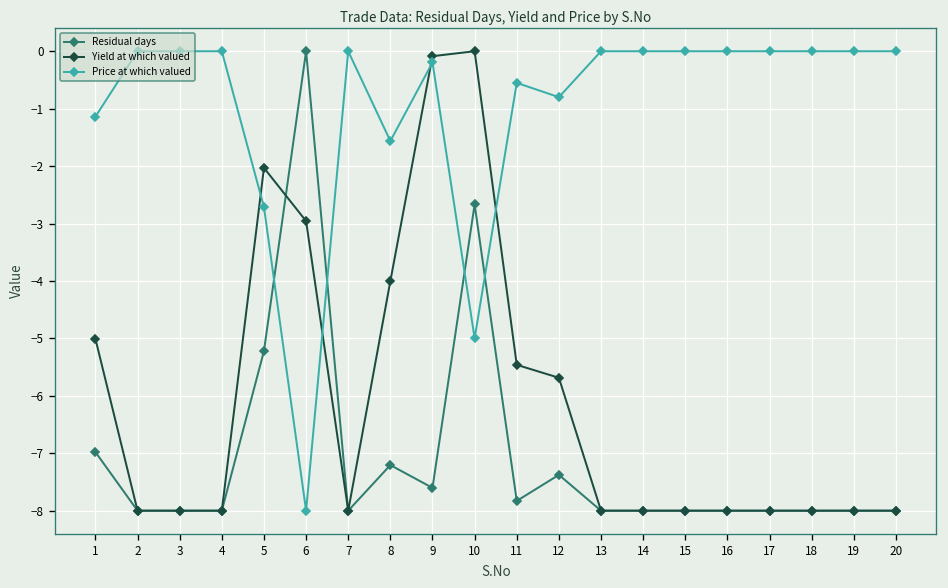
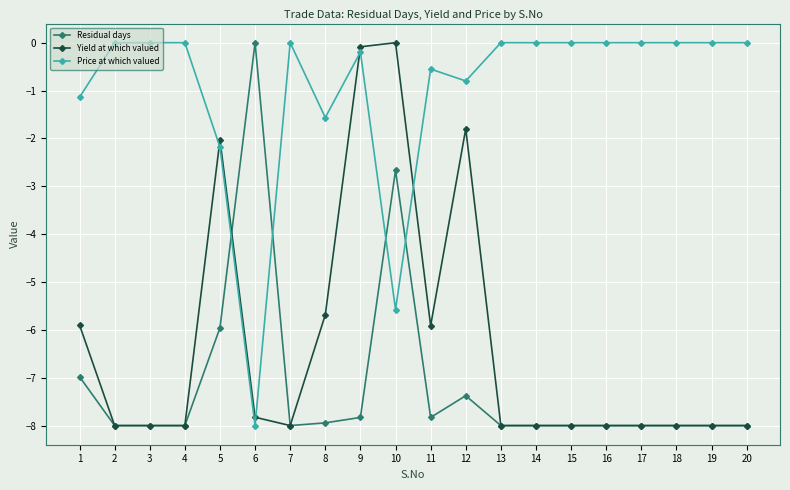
Yield at which valued, 1: -5.0 -> -5.9
Residual days, 5: -5.2 -> -6.0
Price at which valued, 5: -2.7 -> -2.2
Yield at which valued, 6: -3.0 -> -7.8
Residual days, 8: -7.2 -> -7.9
Yield at which valued, 8: -4.0 -> -5.7
Residual days, 9: -7.6 -> -7.8
Price at which valued, 10: -5.0 -> -5.6
Yield at which valued, 11: -5.5 -> -5.9
Yield at which valued, 12: -5.7 -> -1.8
